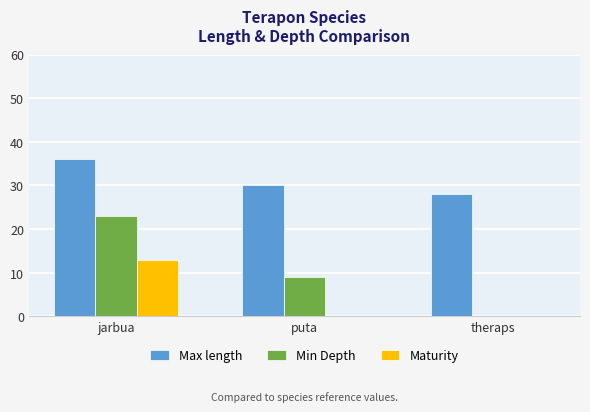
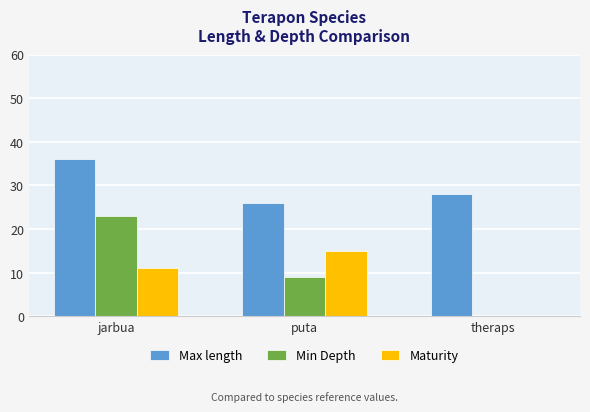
Maturity, jarbua: 13 -> 11
Max length, puta: 30 -> 26
Maturity, puta: 0 -> 15
